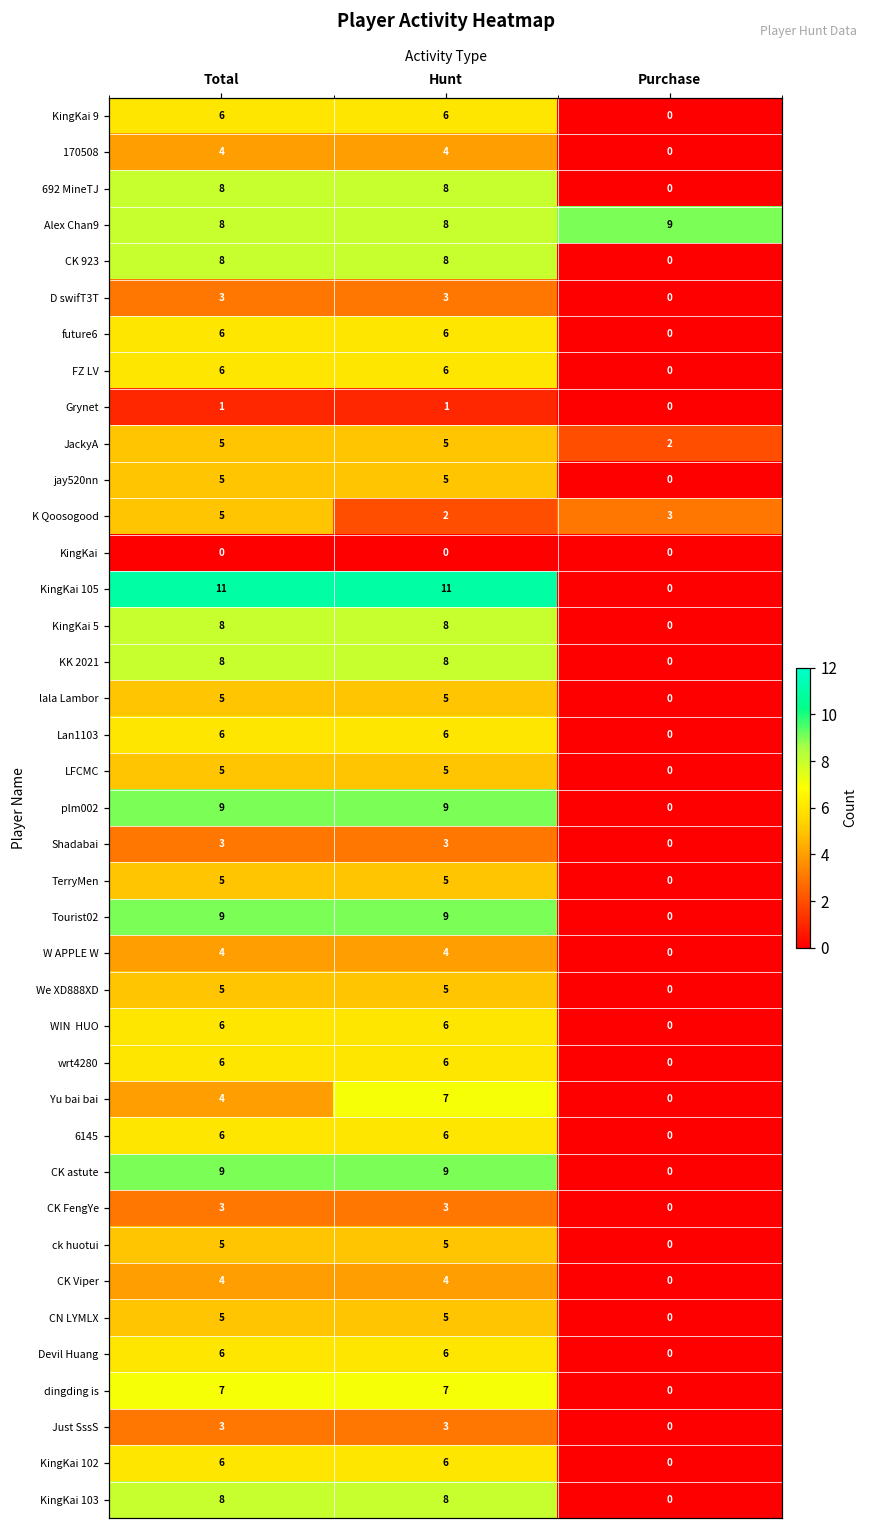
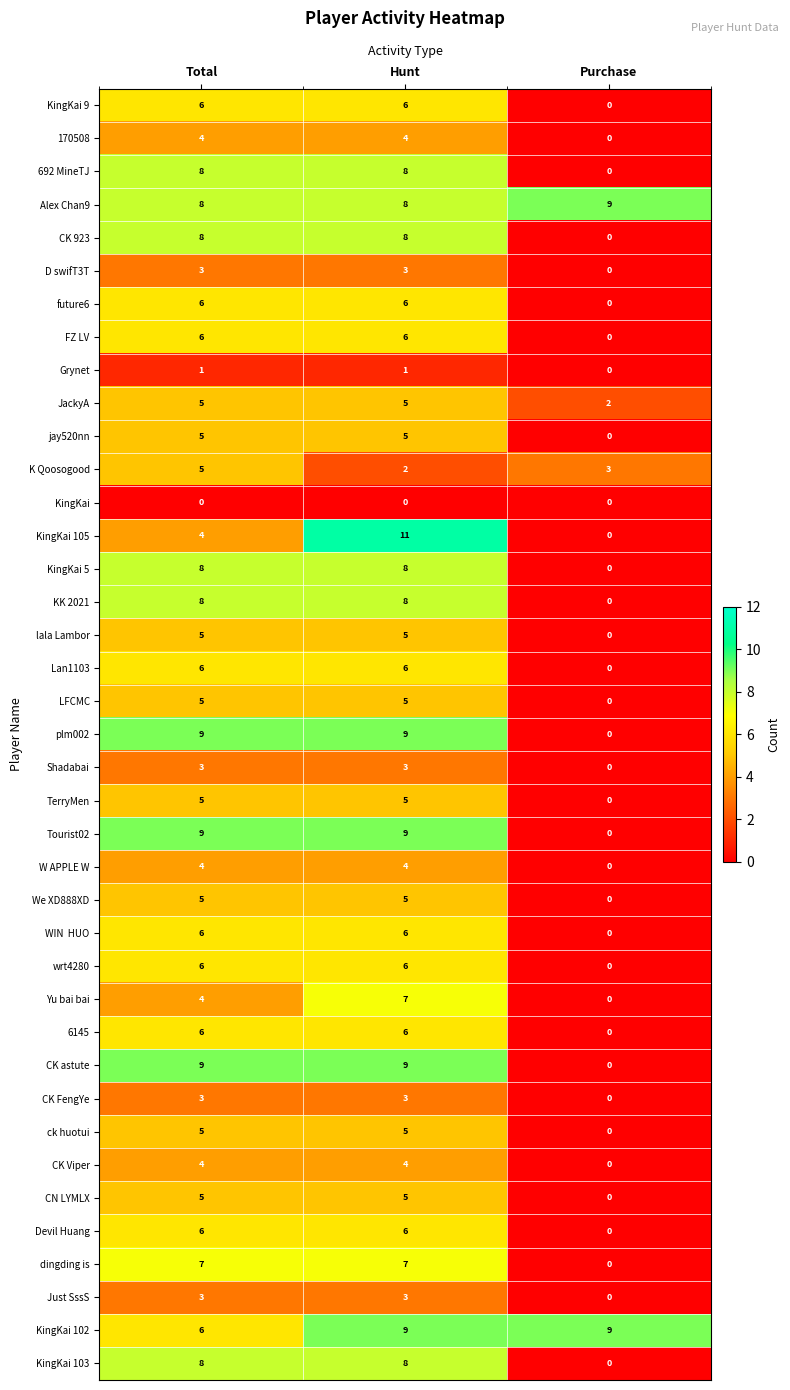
KingKai 105, Total: 11 -> 4
KingKai 102, Hunt: 6 -> 9
KingKai 102, Purchase: 0 -> 9
